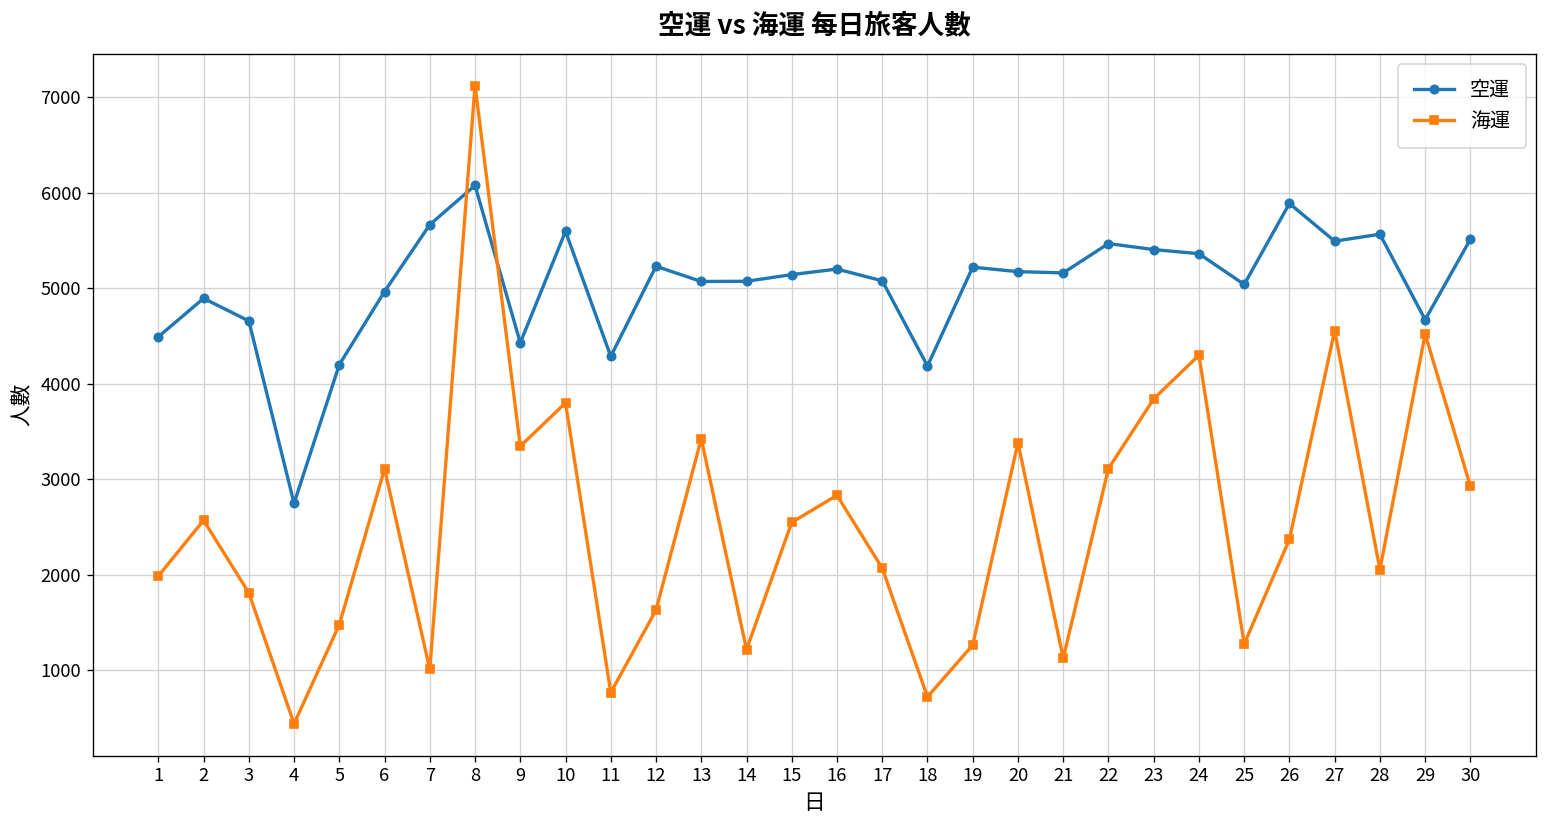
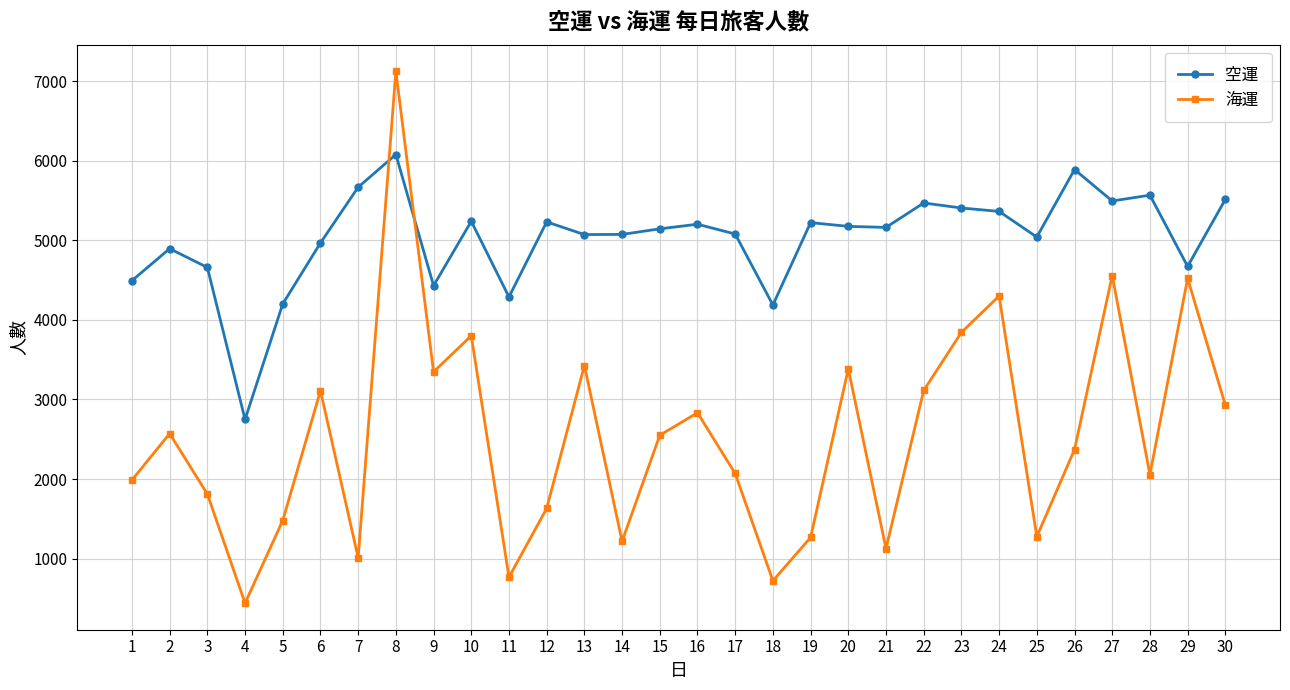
空運, 10: 5600 -> 5200
